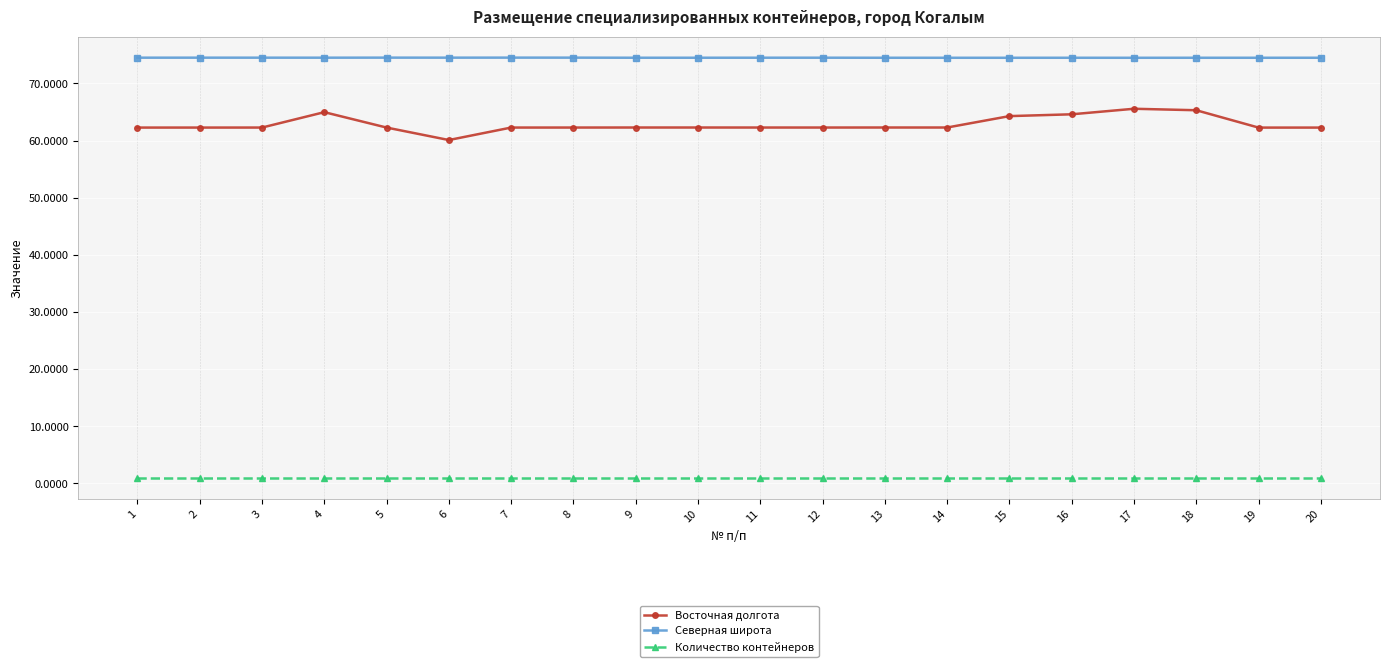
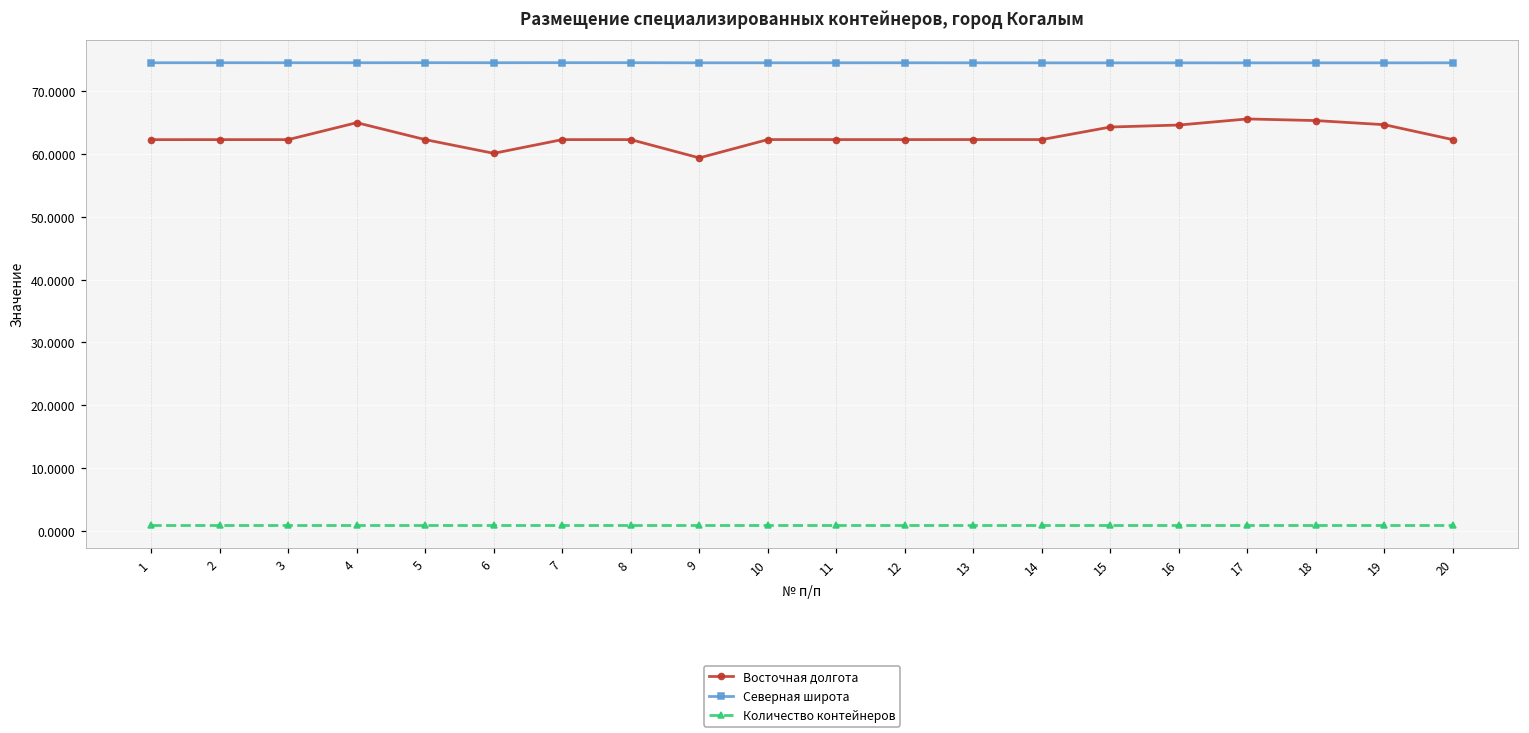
Восточная долгота, 9: 62 -> 59
Восточная долгота, 19: 62 -> 65
